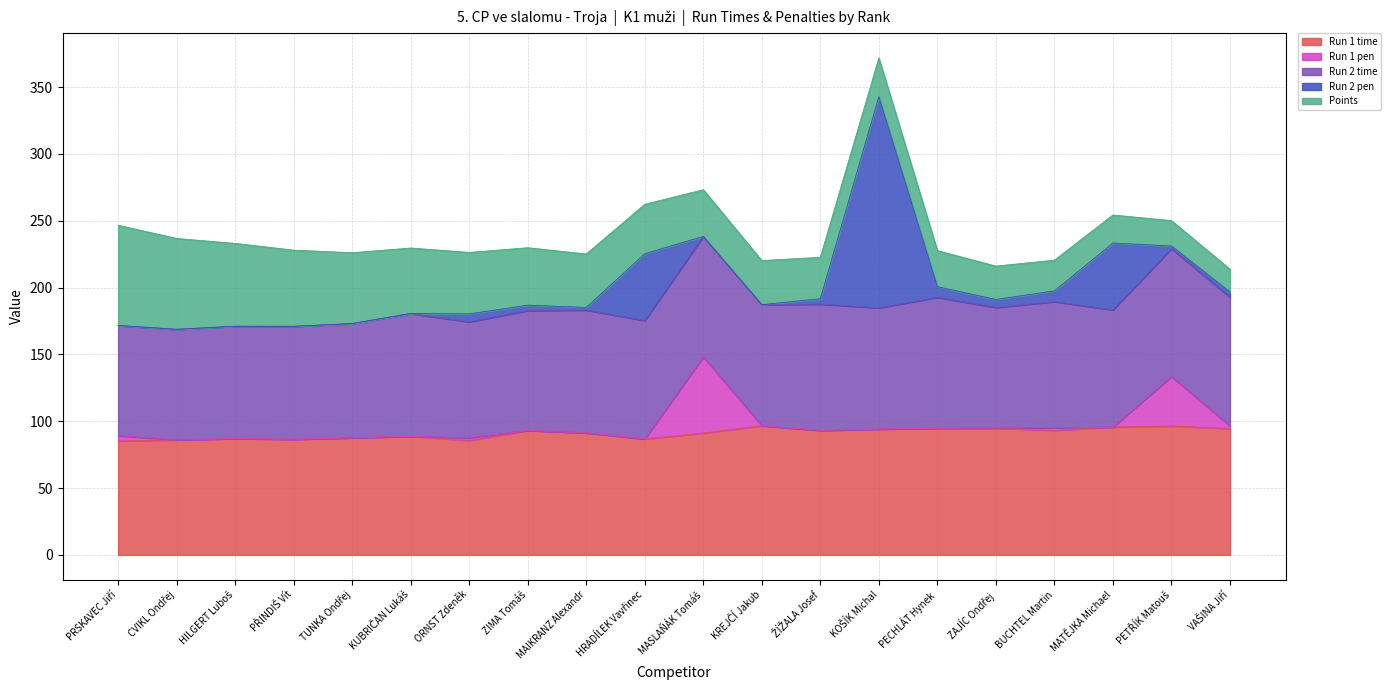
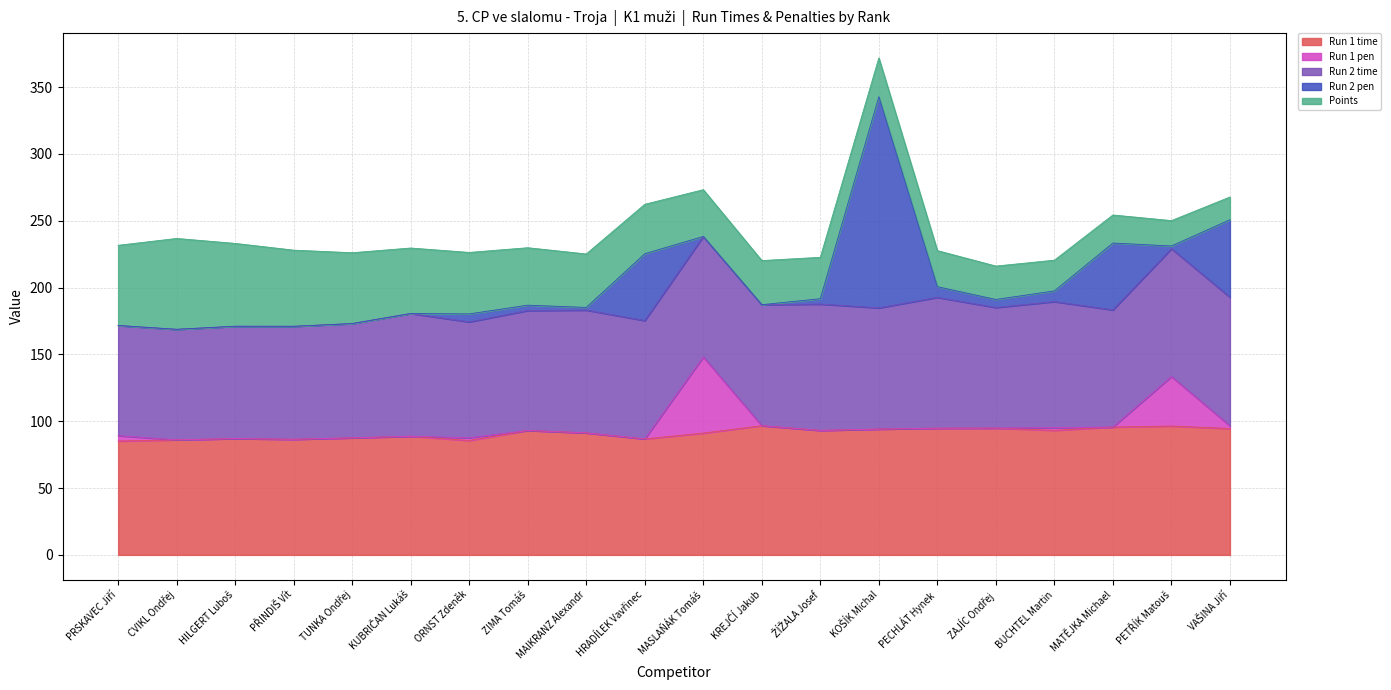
Points, PRSKAVEC Jiří: 75 -> 60
Run 2 pen, VAŠINA Jiří: 4 -> 58
